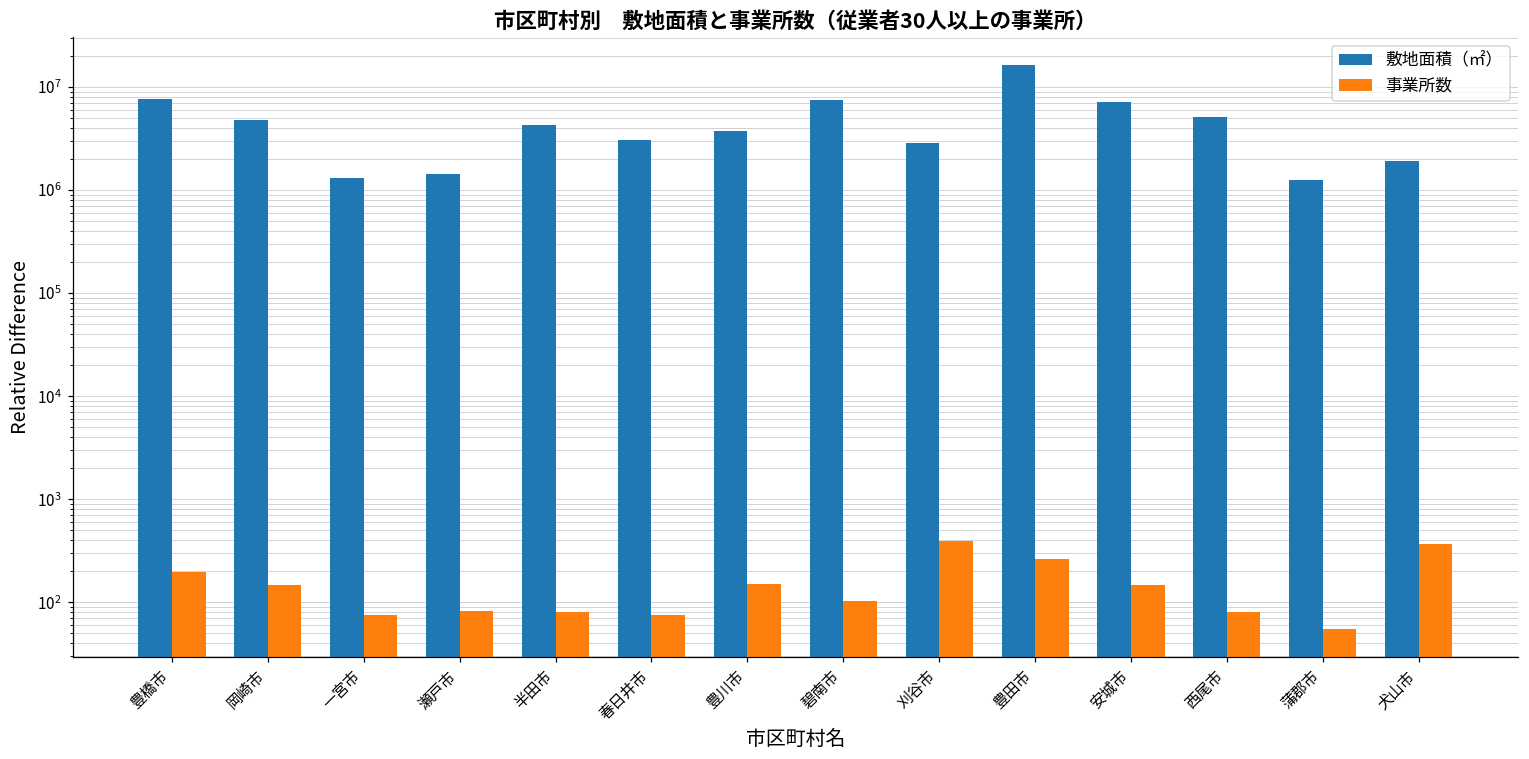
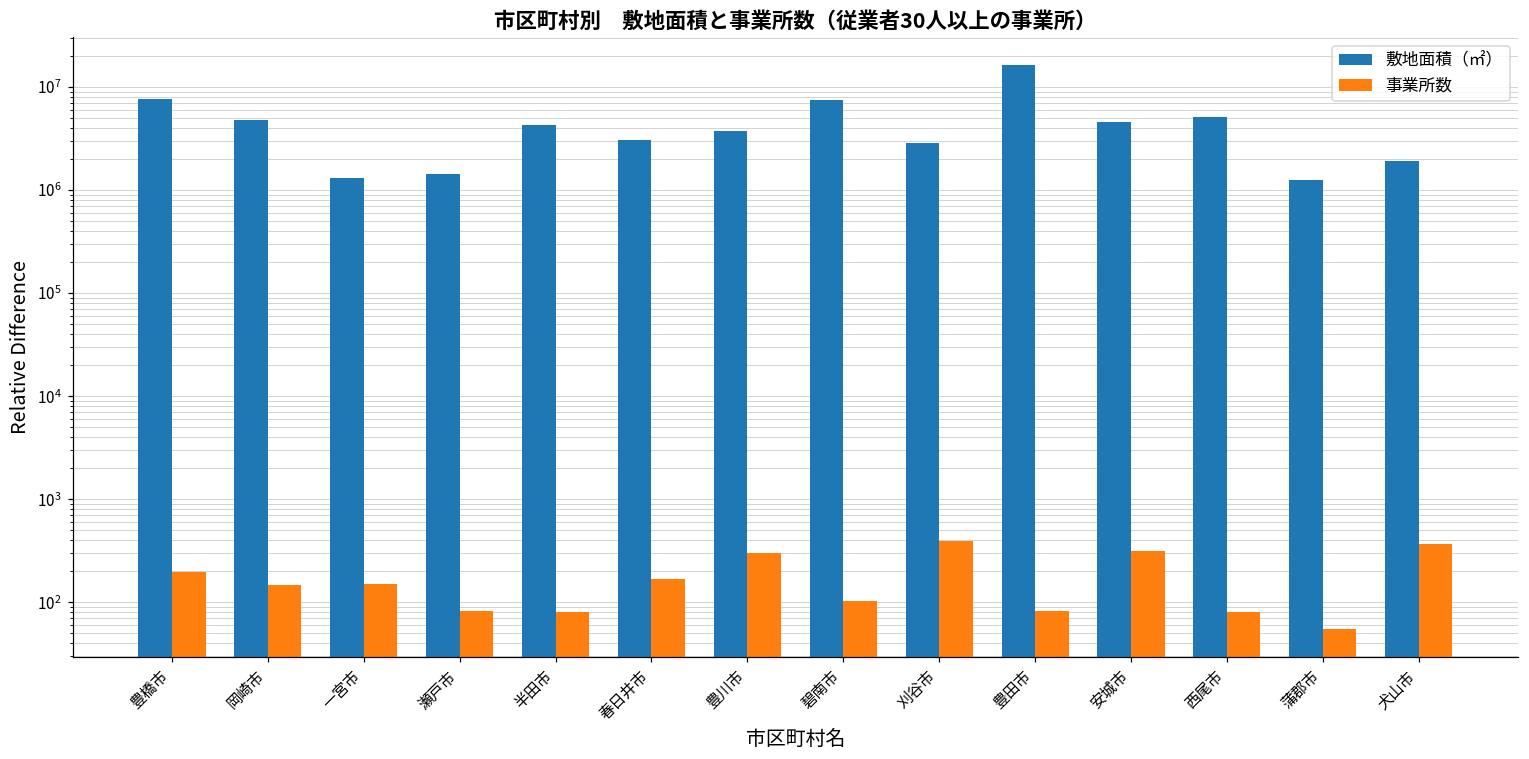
事業所数, 一宮市: 80 -> 150
事業所数, 春日井市: 80 -> 170
事業所数, 豊川市: 150 -> 300
事業所数, 豊田市: 260 -> 80
敷地面積（㎡）, 安城市: 7000000 -> 5000000
事業所数, 安城市: 150 -> 320
